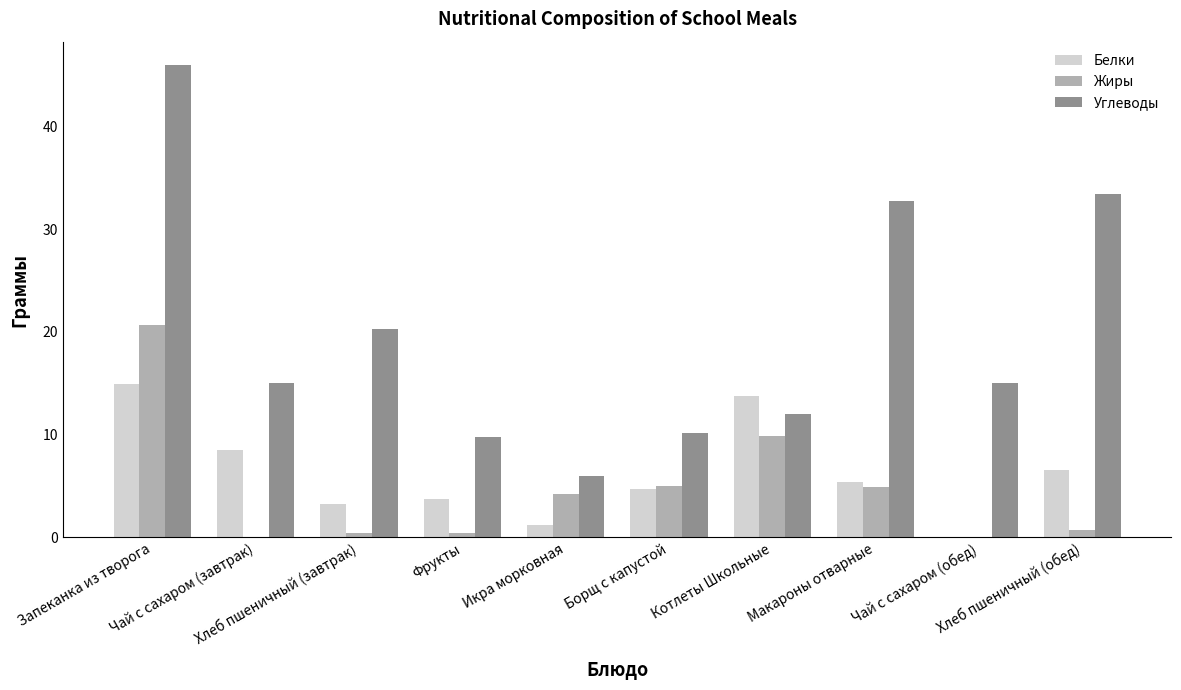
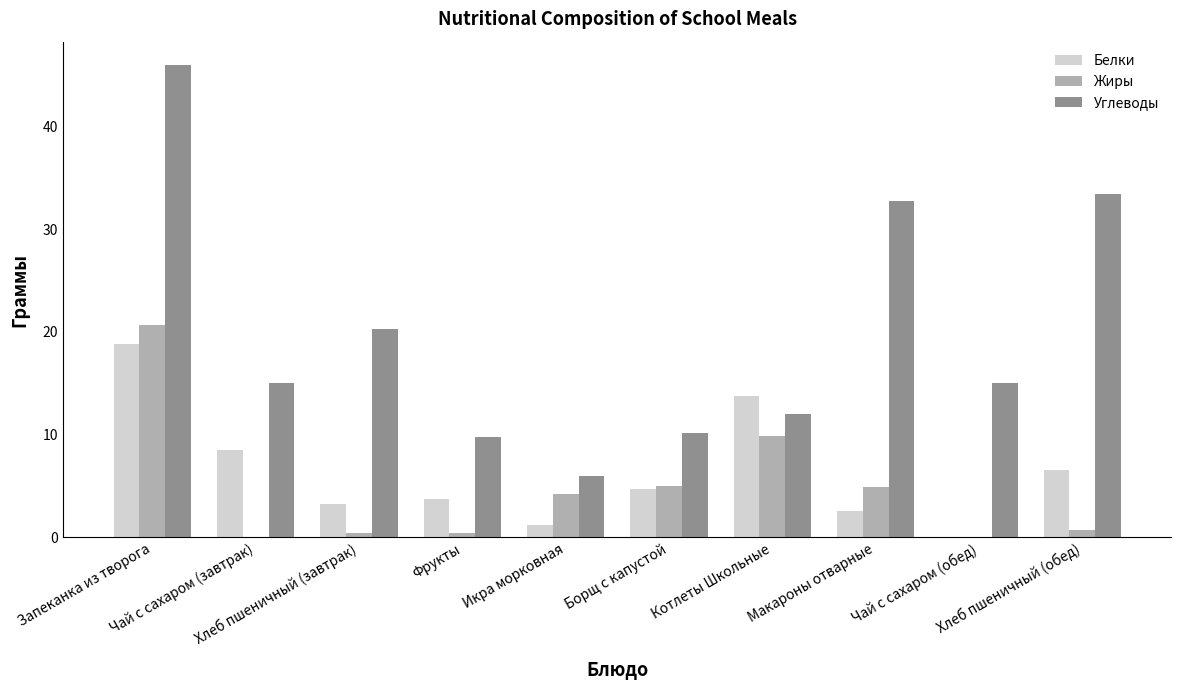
Белки, Запеканка из творога: 15.0 -> 18.8
Белки, Макароны отварные: 5.4 -> 2.6
